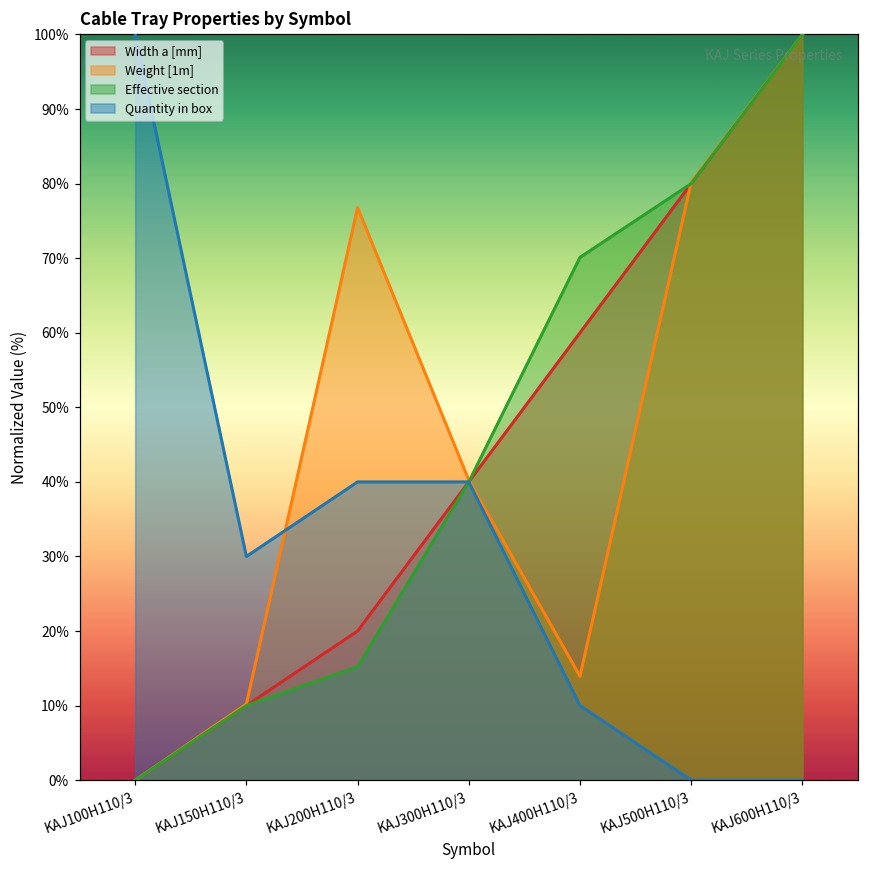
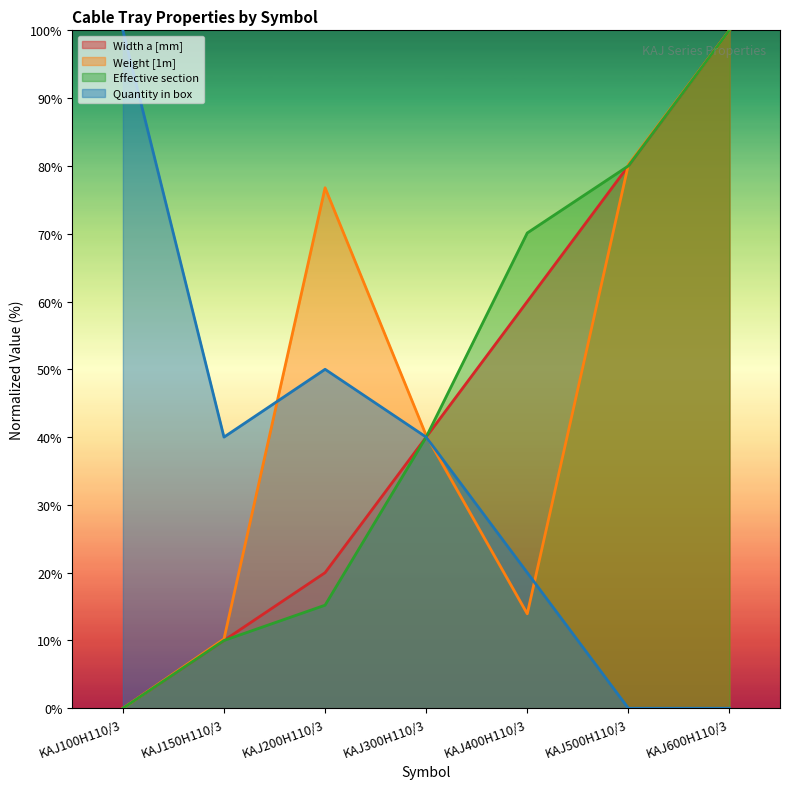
Quantity in box, KAJ150H110/3: 30% -> 40%
Quantity in box, KAJ200H110/3: 40% -> 50%
Quantity in box, KAJ400H110/3: 10% -> 20%
